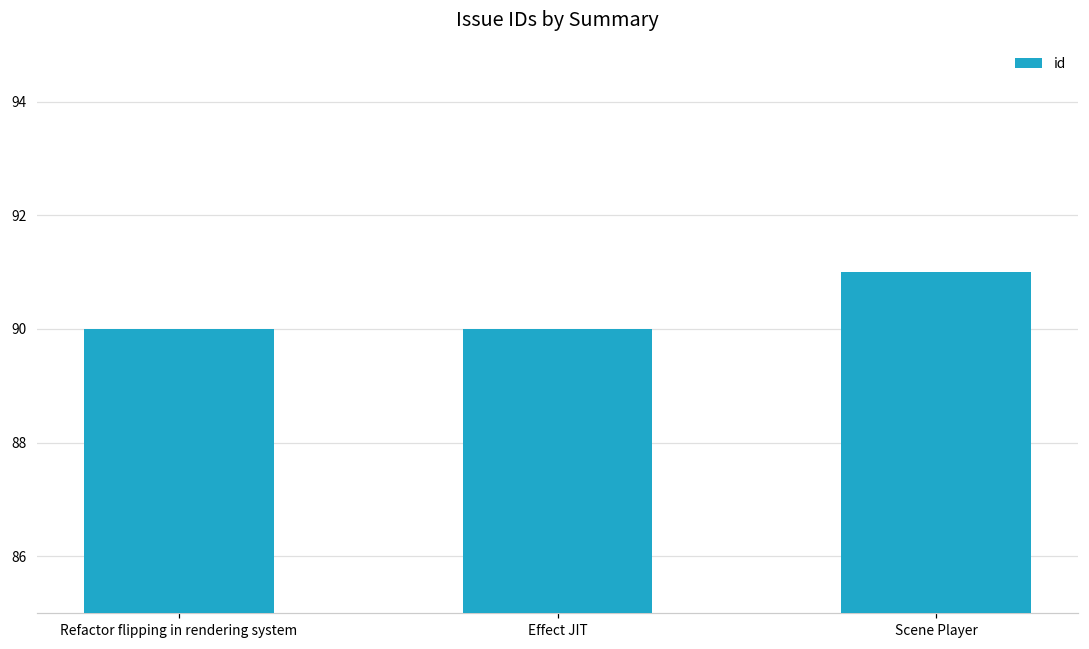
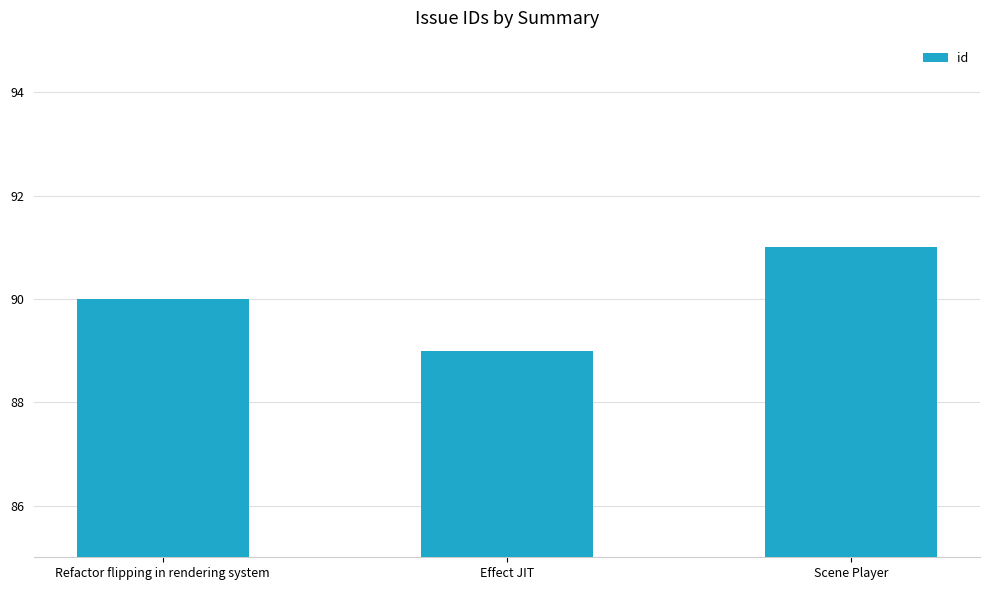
Effect JIT: 90 -> 89
